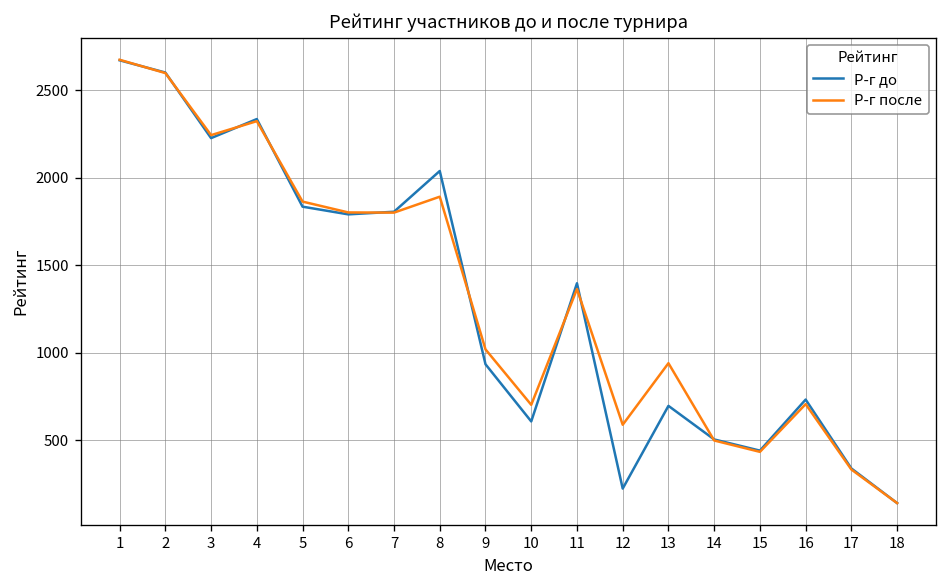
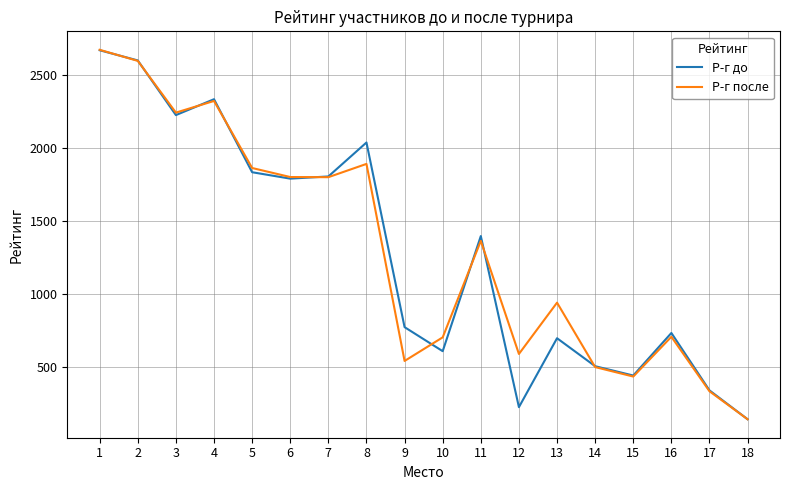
Р-г до, 9: 930 -> 770
Р-г после, 9: 1020 -> 540
